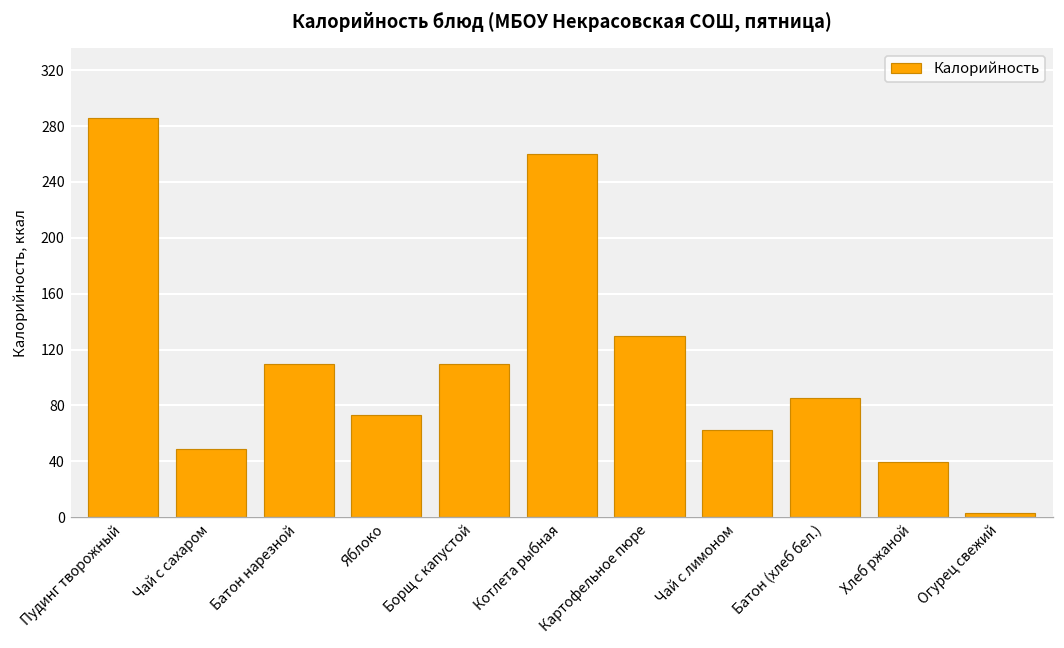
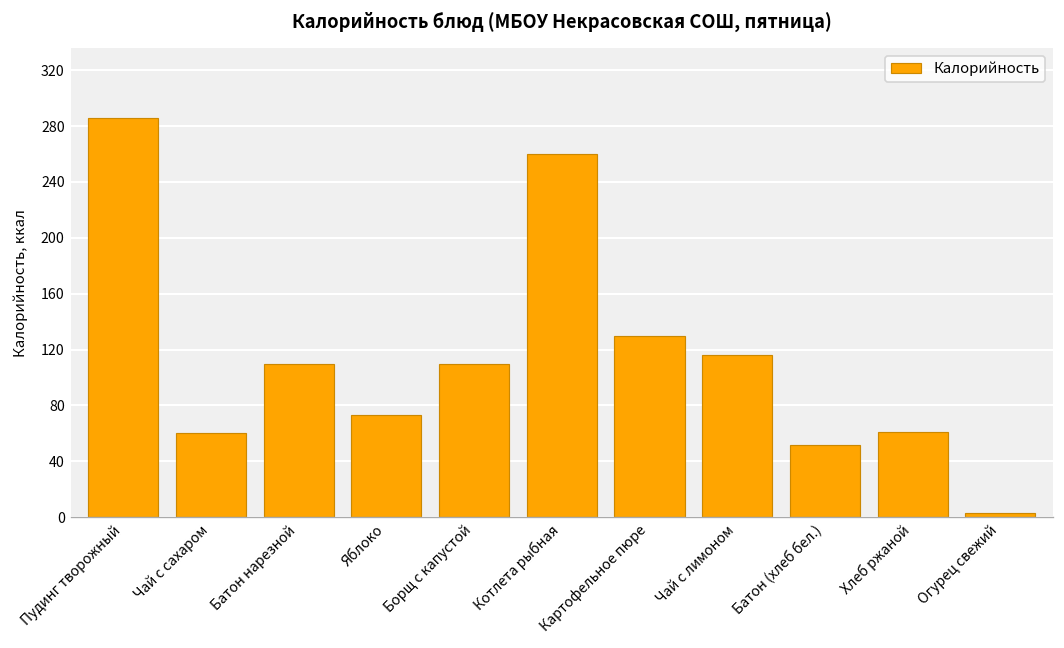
Чай с сахаром: 49 -> 60
Чай с лимоном: 63 -> 116
Батон (хлеб бел.): 85 -> 52
Хлеб ржаной: 39 -> 61
